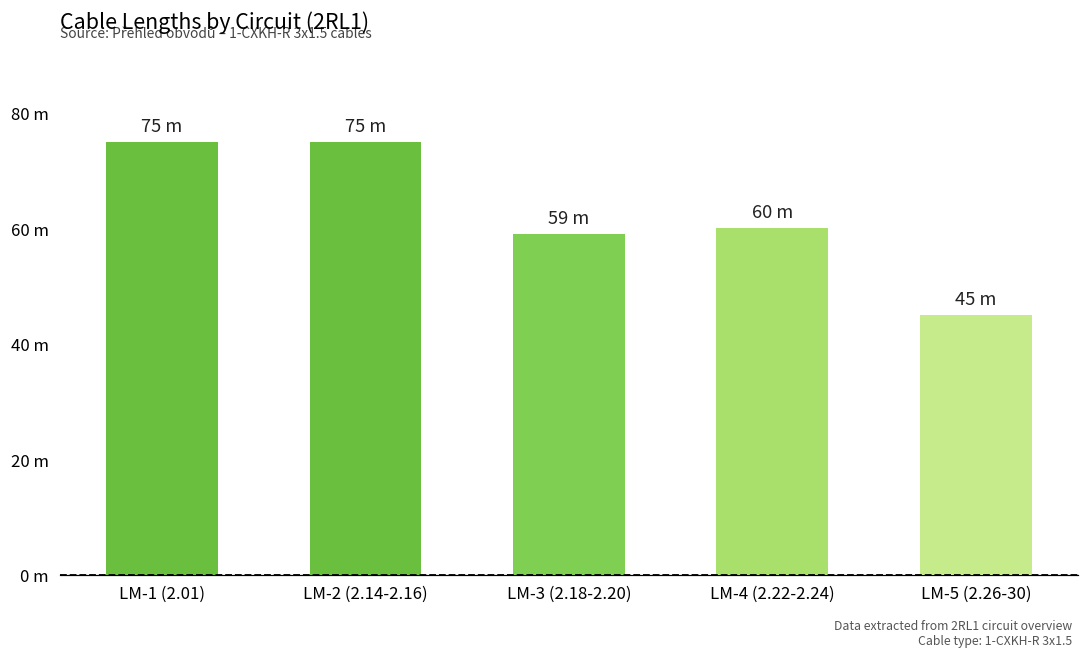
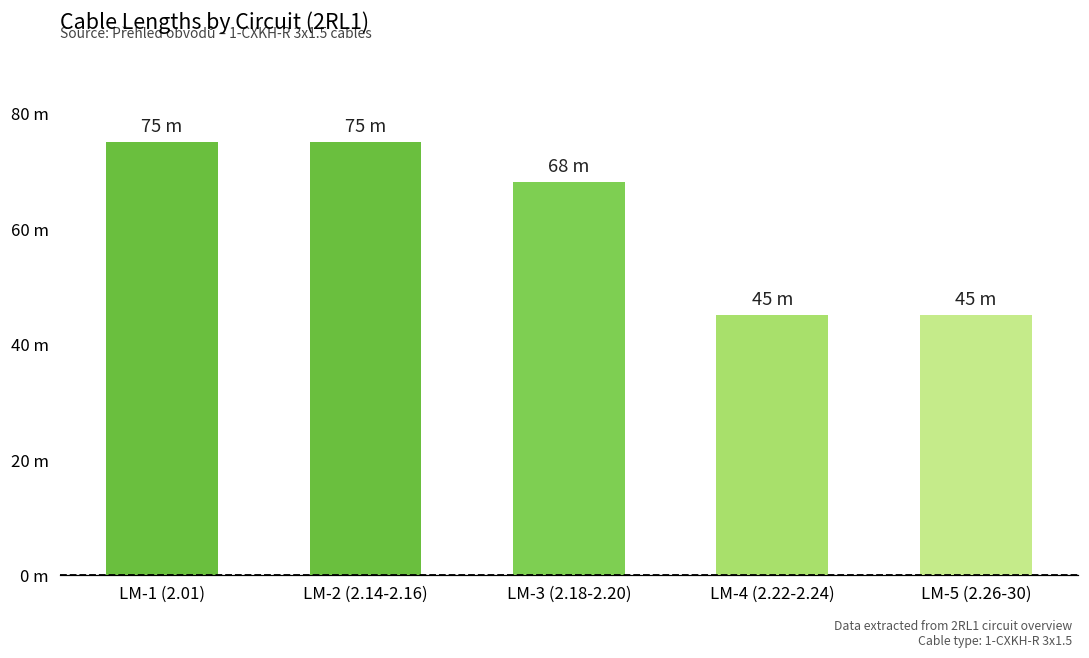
LM-3 (2.18-2.20): 59 -> 68
LM-4 (2.22-2.24): 60 -> 45
